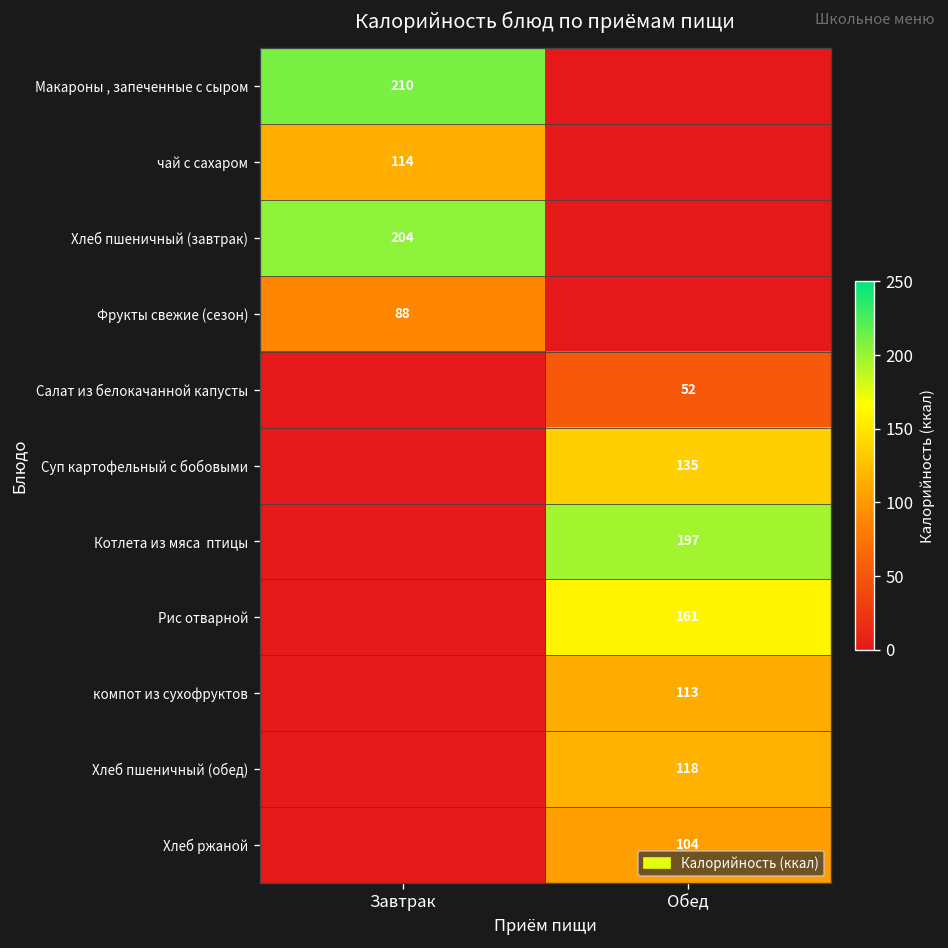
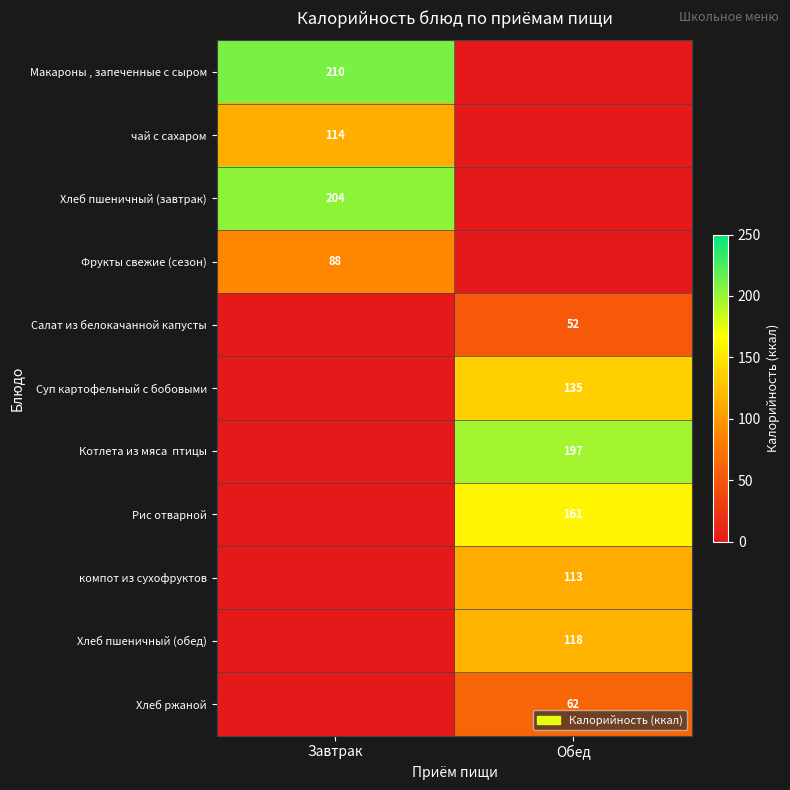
Хлеб ржаной, Обед: 104 -> 62
